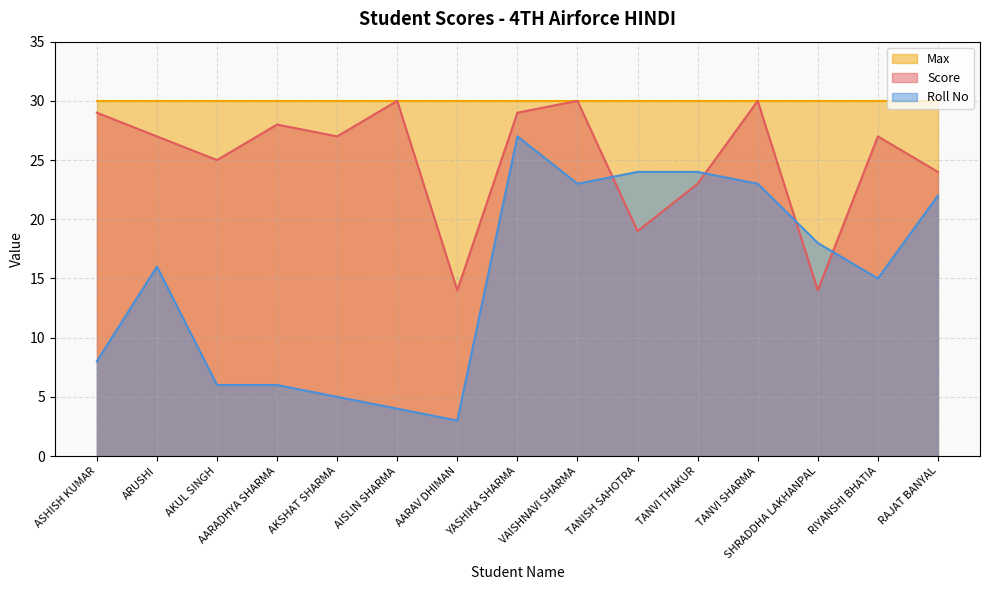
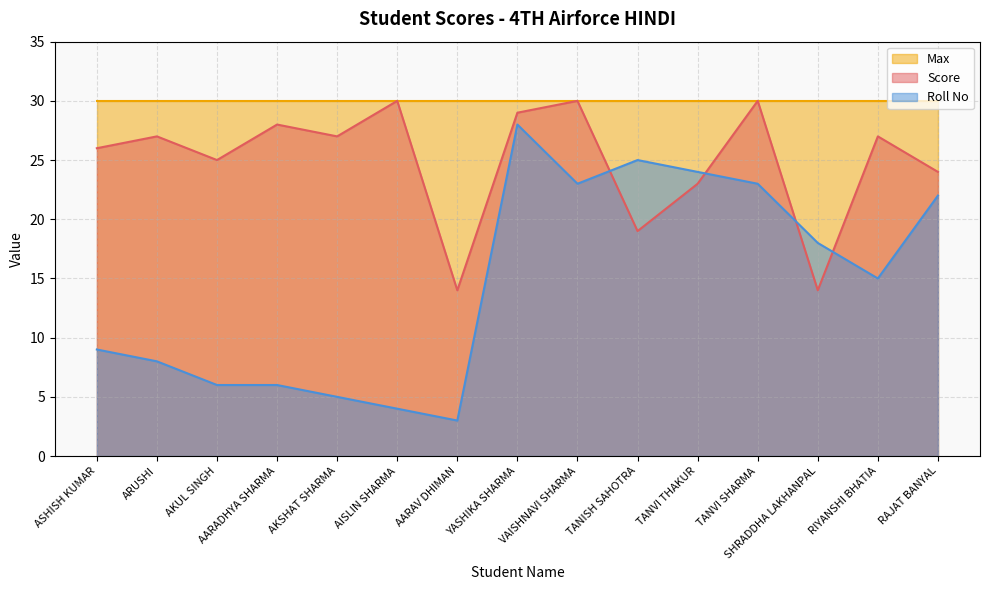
Score, ASHISH KUMAR: 29 -> 26
Roll No, ASHISH KUMAR: 8 -> 9
Roll No, ARUSHI: 16 -> 8
Roll No, YASHIKA SHARMA: 27 -> 28
Roll No, TANISH SAHOTRA: 24 -> 25
